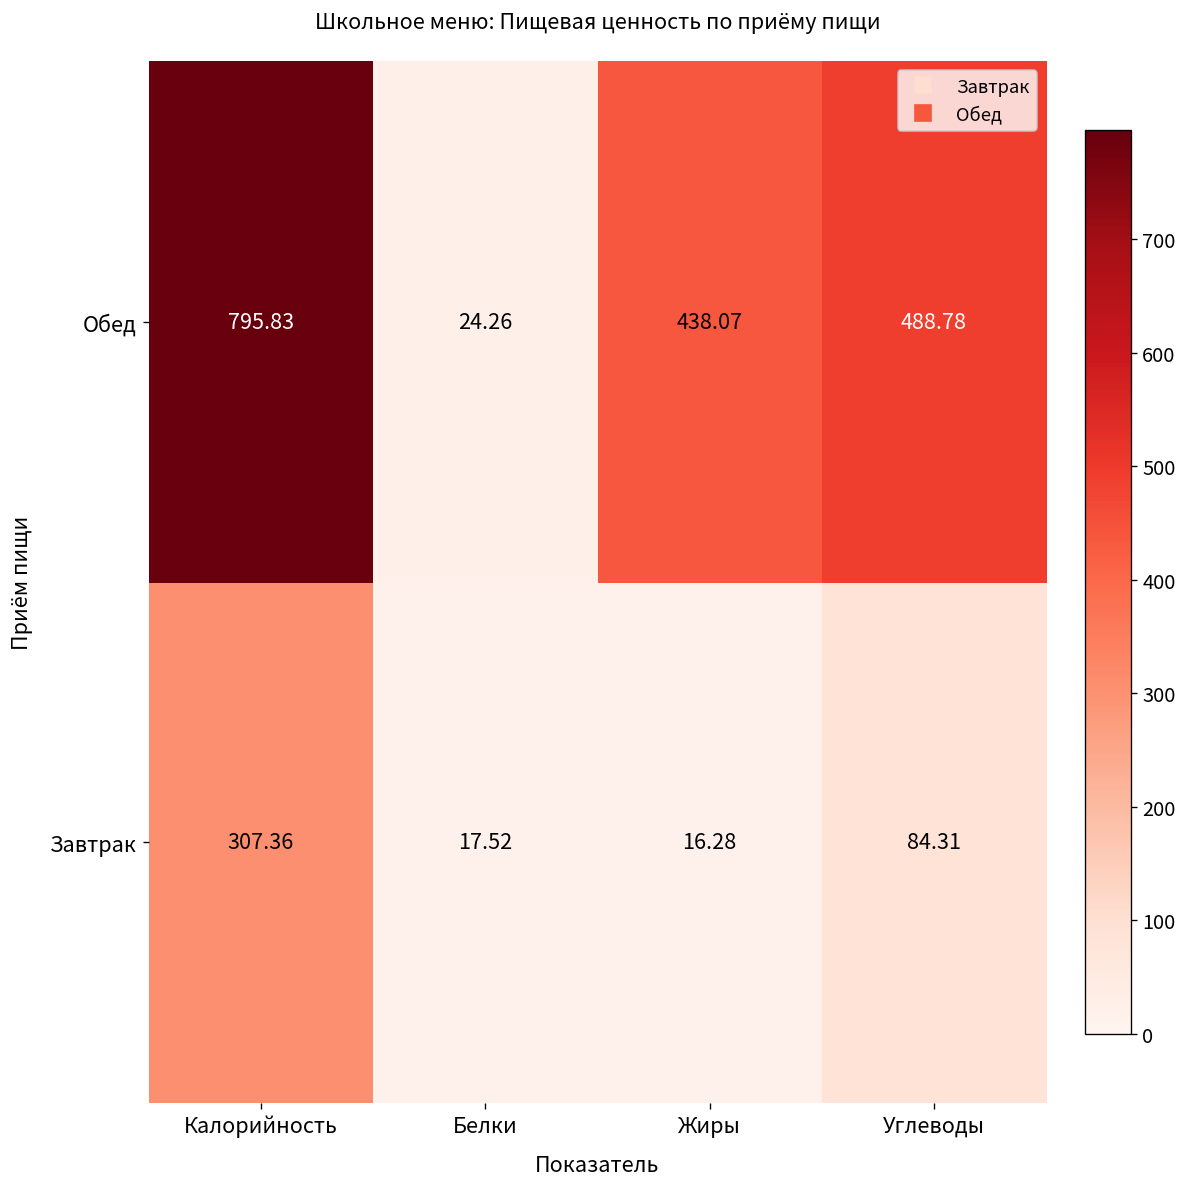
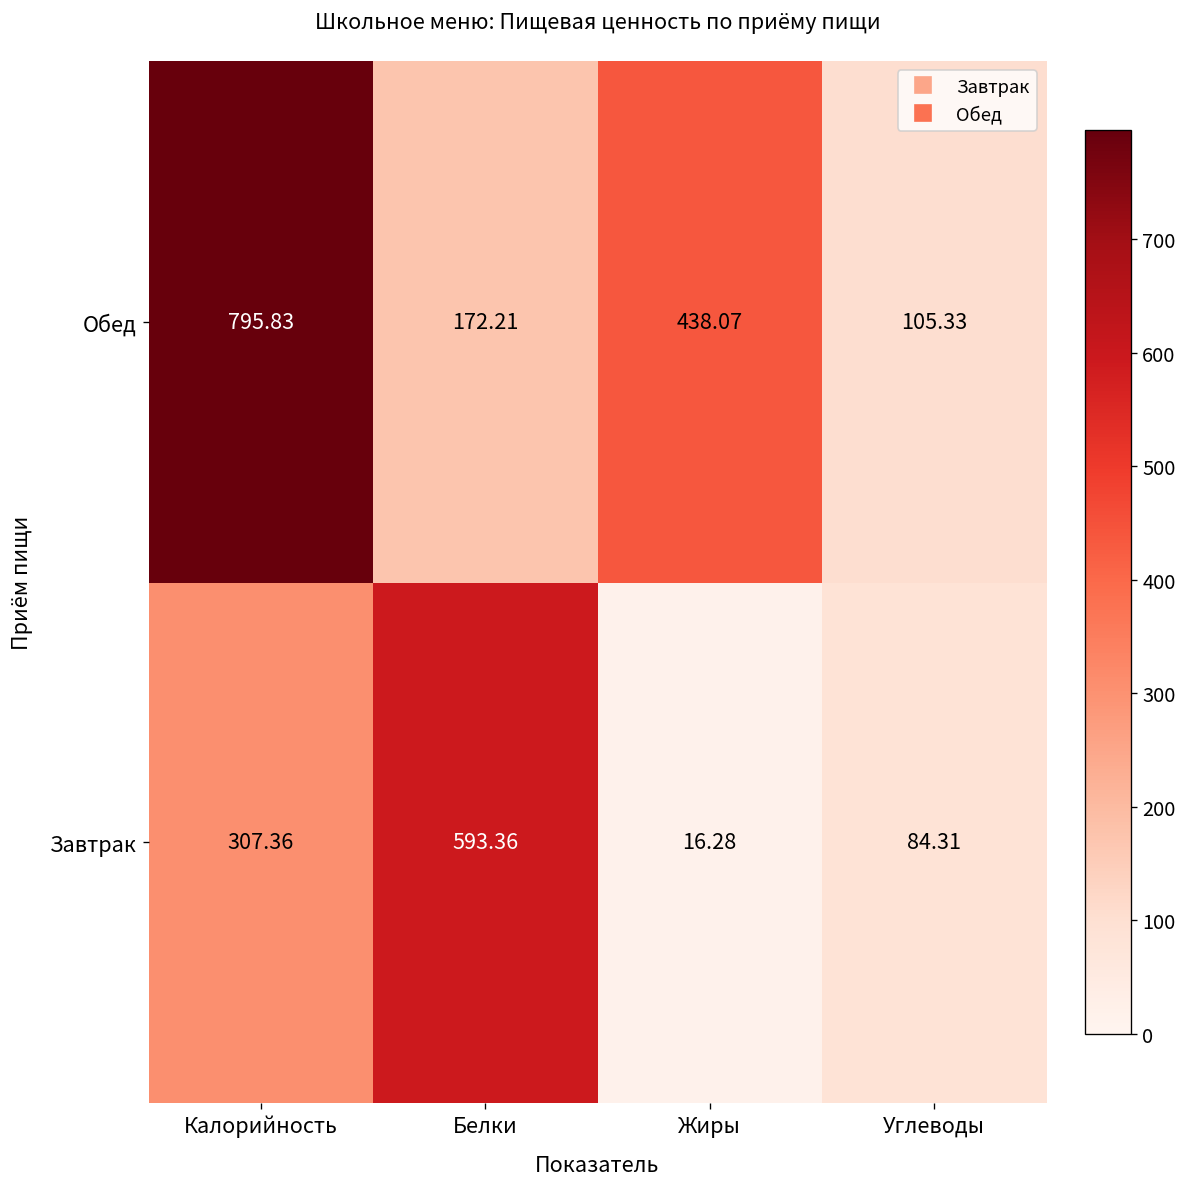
Обед, Белки: 24.26 -> 172.21
Обед, Углеводы: 488.78 -> 105.33
Завтрак, Белки: 17.52 -> 593.36
